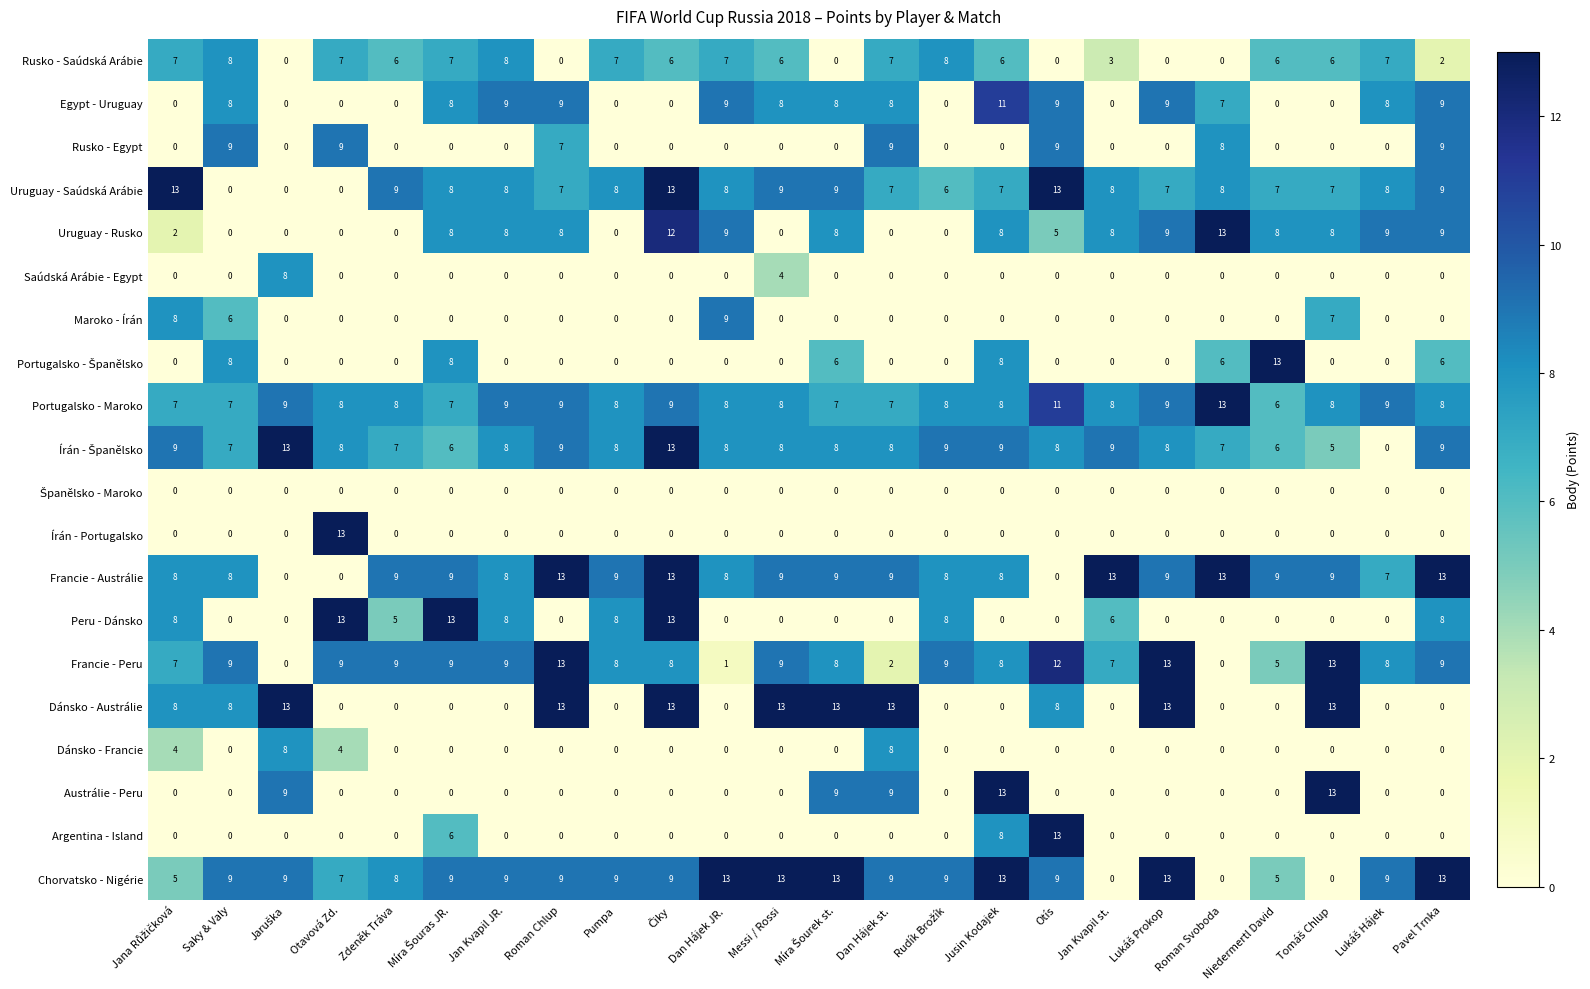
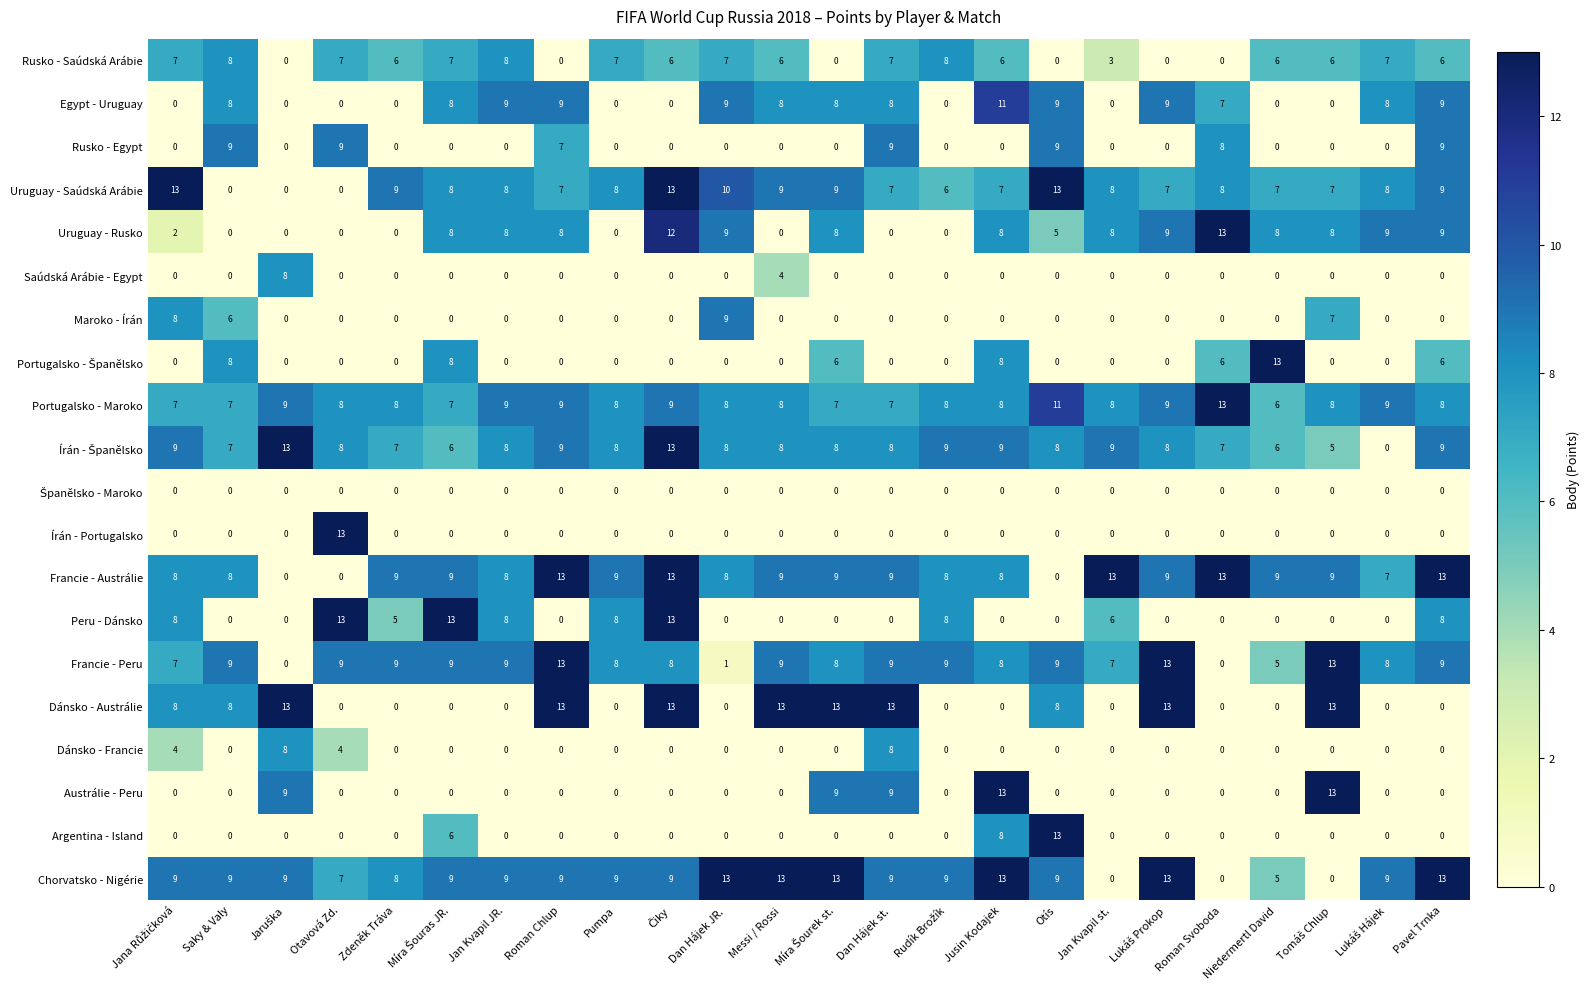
Rusko - Saúdská Arábie, Pavel Trnka: 2 -> 6
Uruguay - Saúdská Arábie, Dan Hájek JR.: 8 -> 10
Francie - Peru, Dan Hájek st.: 2 -> 9
Francie - Peru, Otís: 12 -> 9
Chorvatsko - Nigérie, Jana Růžičková: 5 -> 9
